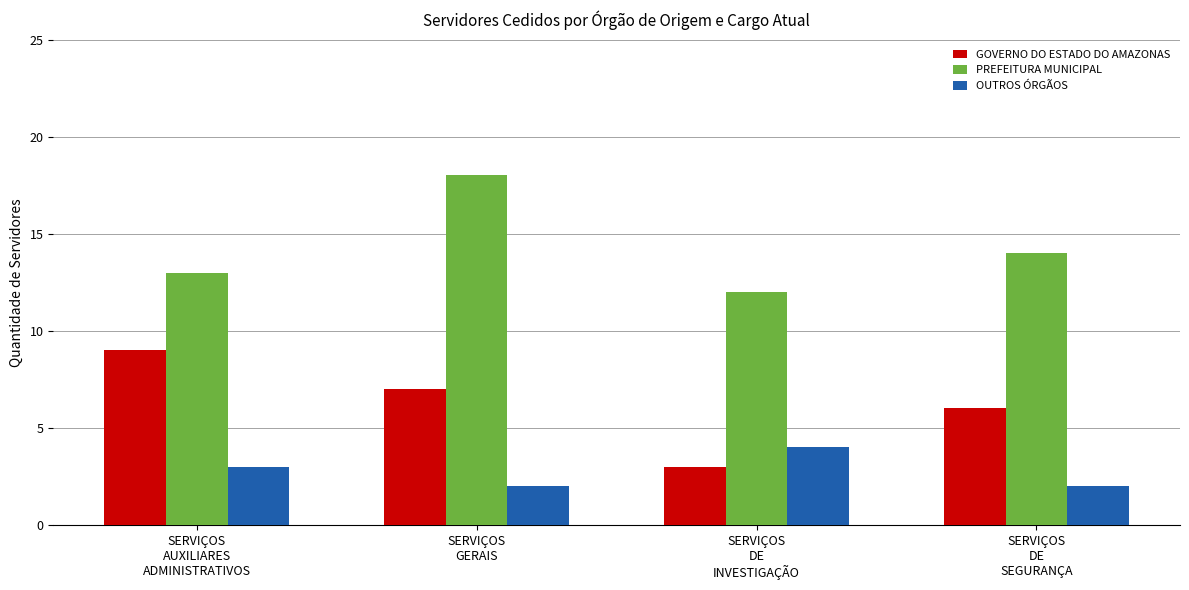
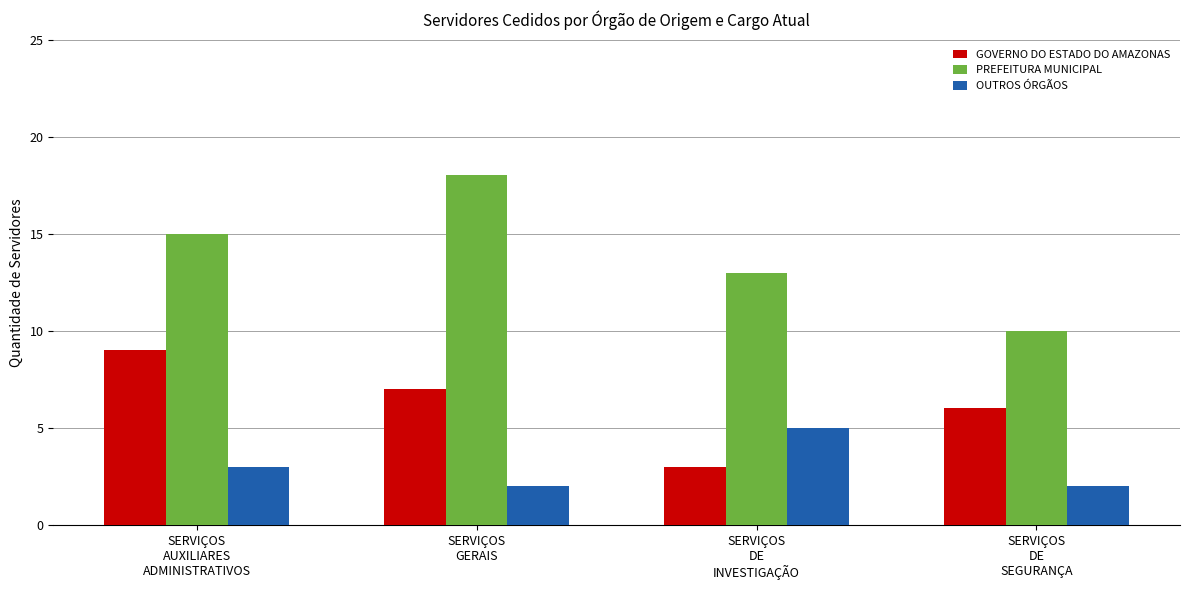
PREFEITURA MUNICIPAL, SERVIÇOS AUXILIARES ADMINISTRATIVOS: 13 -> 15
PREFEITURA MUNICIPAL, SERVIÇOS DE INVESTIGAÇÃO: 12 -> 13
OUTROS ÓRGÃOS, SERVIÇOS DE INVESTIGAÇÃO: 4 -> 5
PREFEITURA MUNICIPAL, SERVIÇOS DE SEGURANÇA: 14 -> 10
